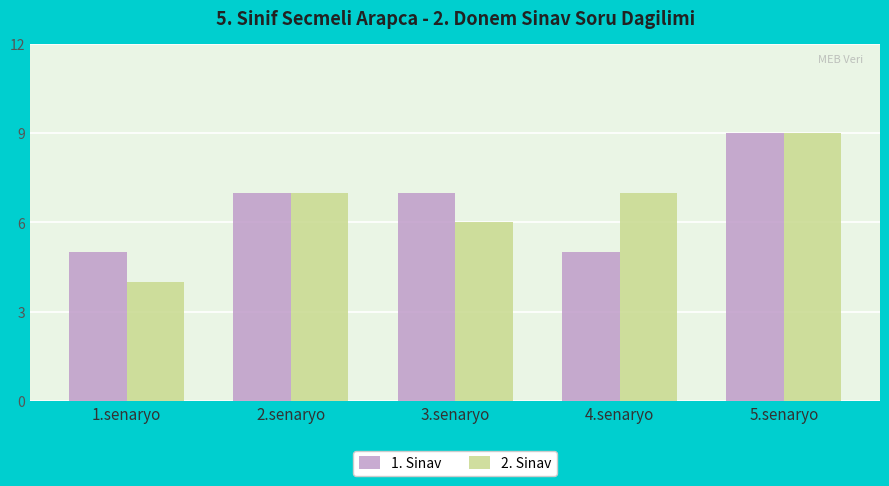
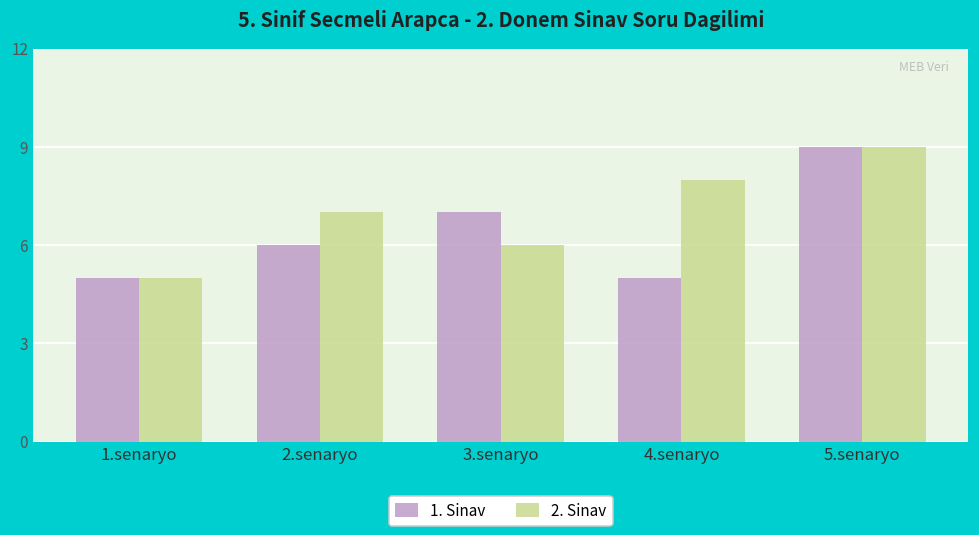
2. Sinav, 1.senaryo: 4 -> 5
1. Sinav, 2.senaryo: 7 -> 6
2. Sinav, 4.senaryo: 7 -> 8
